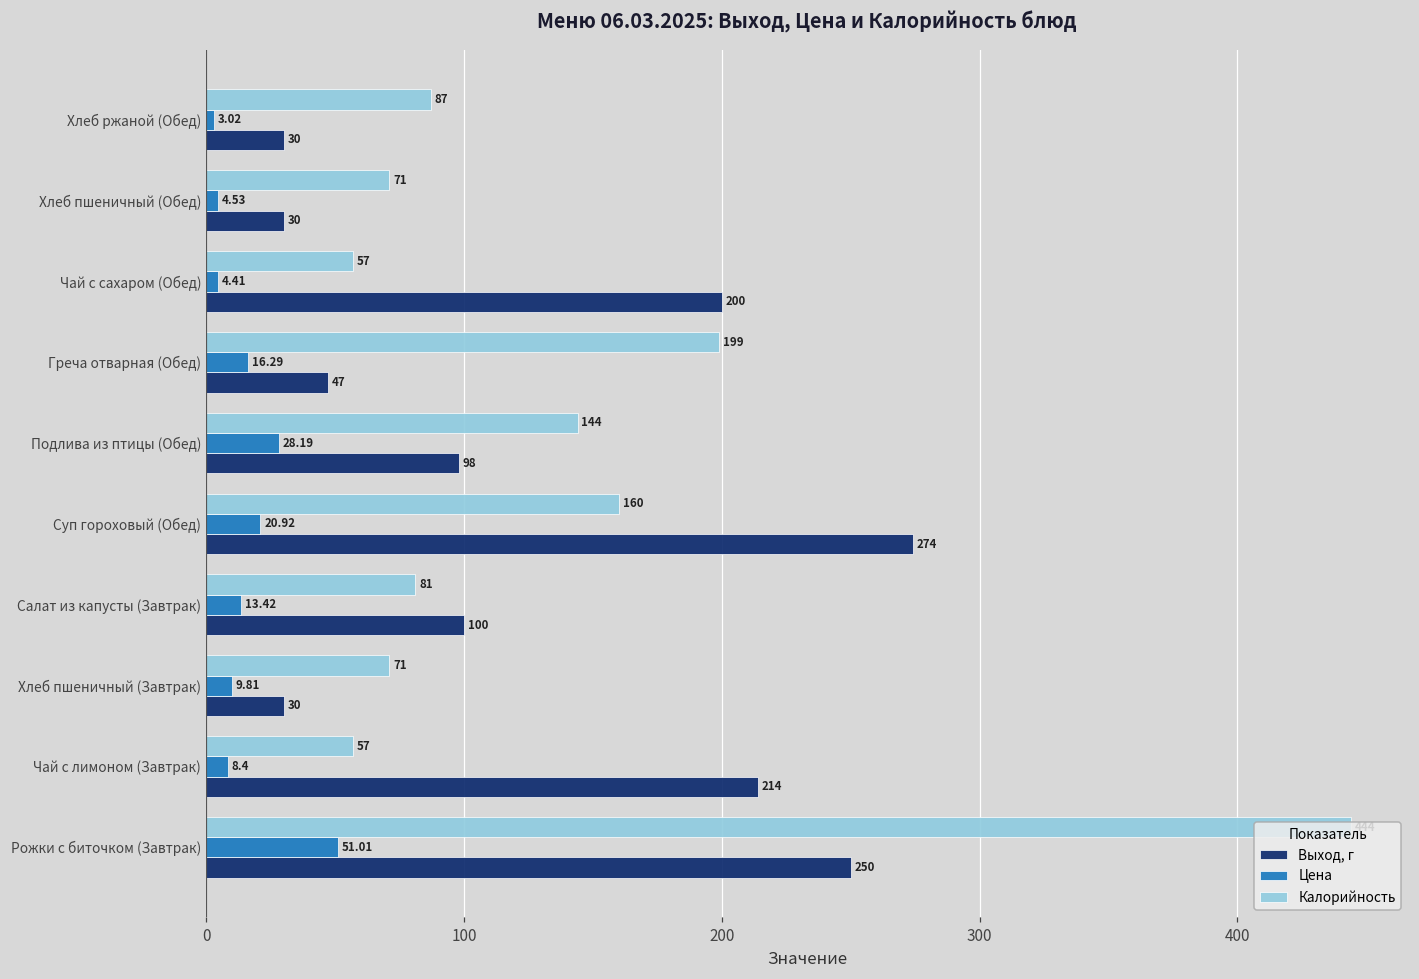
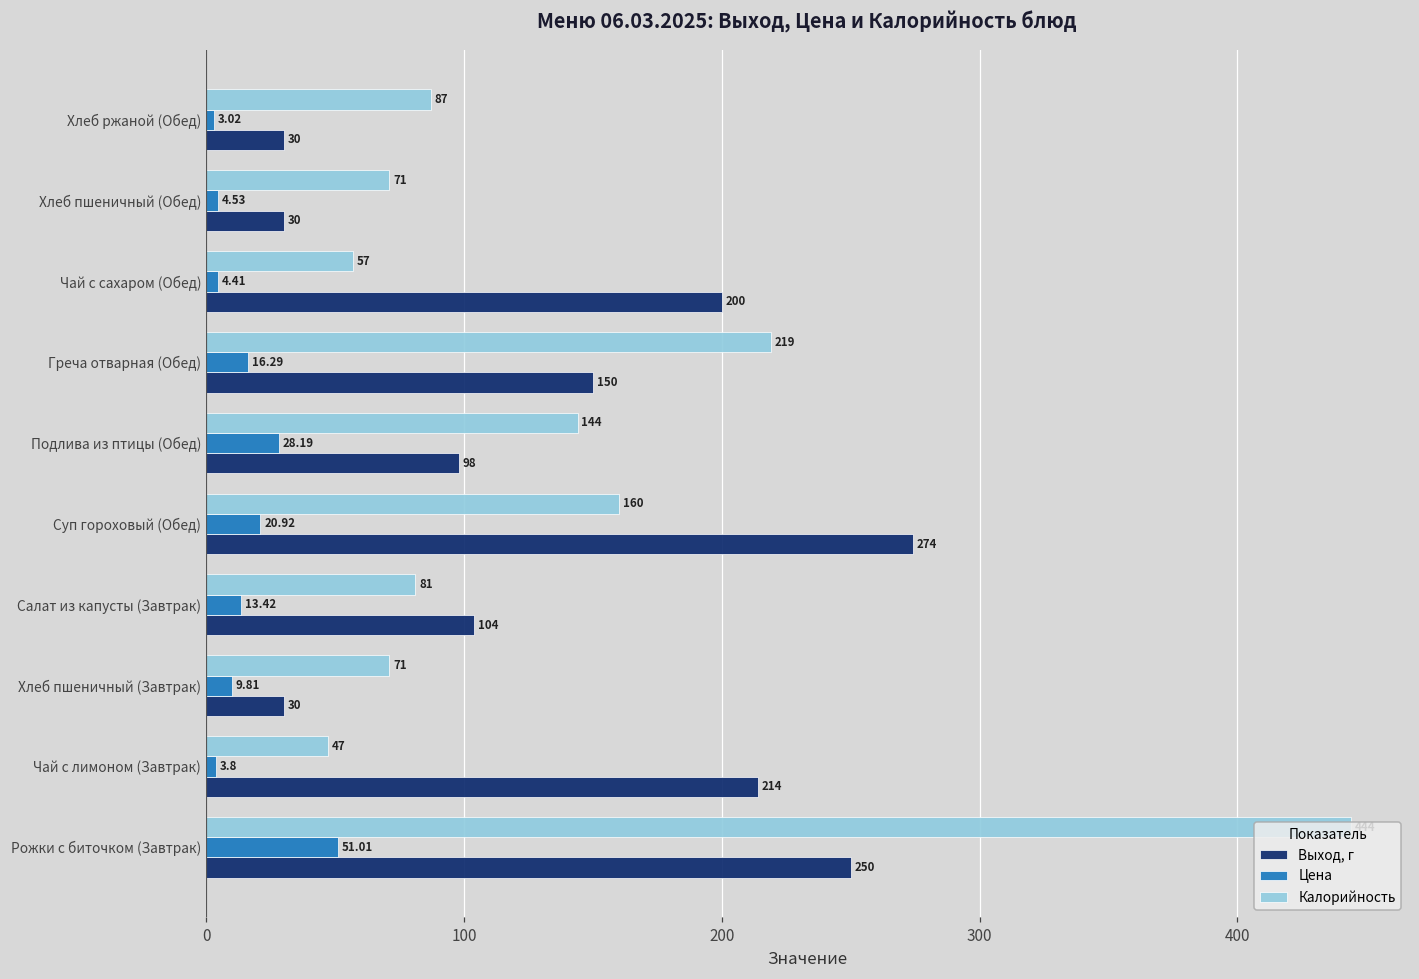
Калорийность, Греча отварная (Обед): 199 -> 219
Выход, г, Греча отварная (Обед): 47 -> 150
Выход, г, Салат из капусты (Завтрак): 100 -> 104
Калорийность, Чай с лимоном (Завтрак): 57 -> 47
Цена, Чай с лимоном (Завтрак): 8.4 -> 3.8
